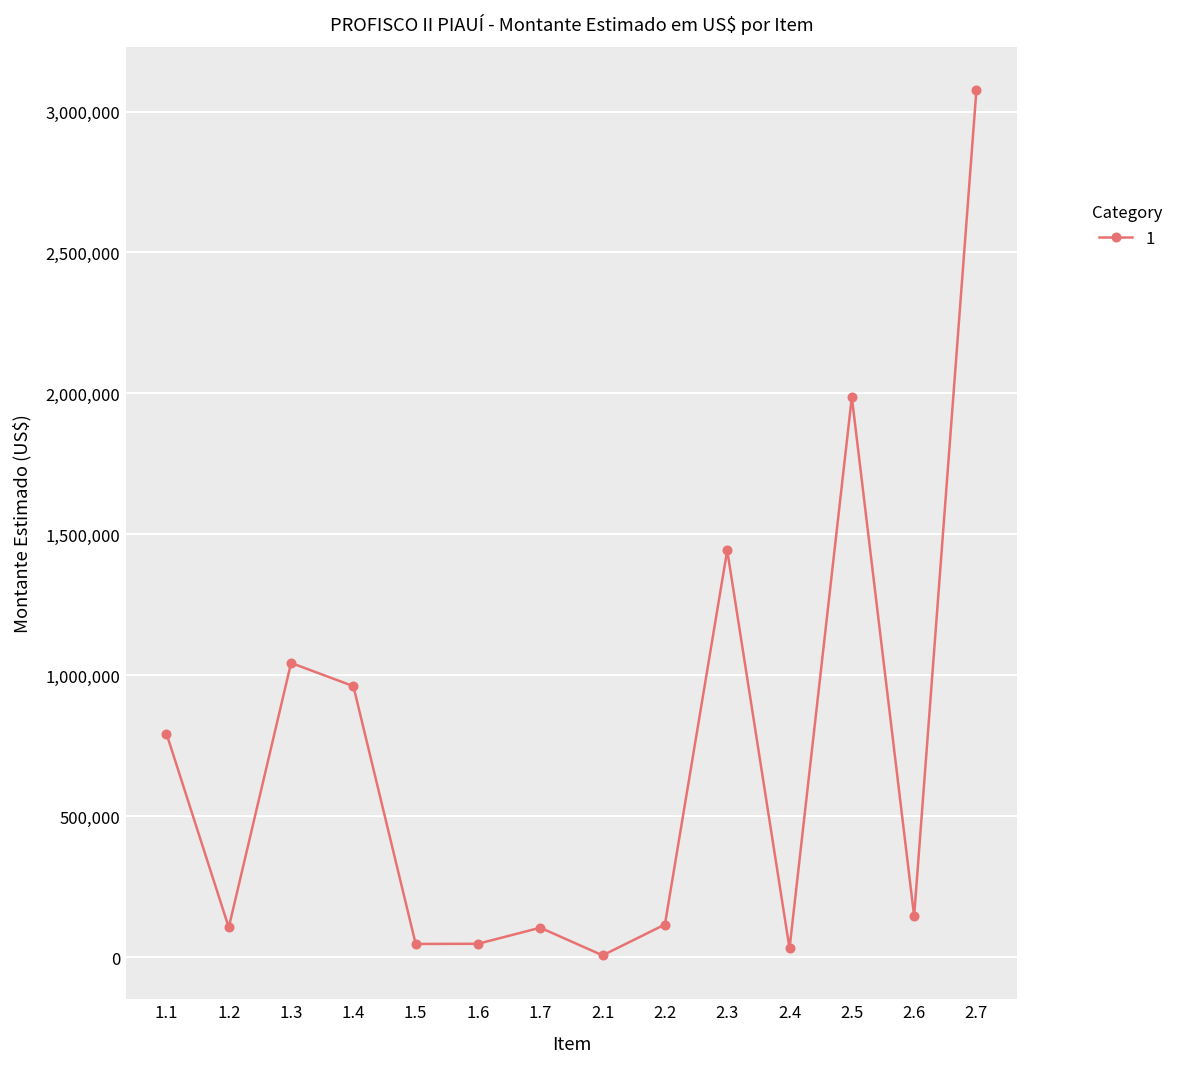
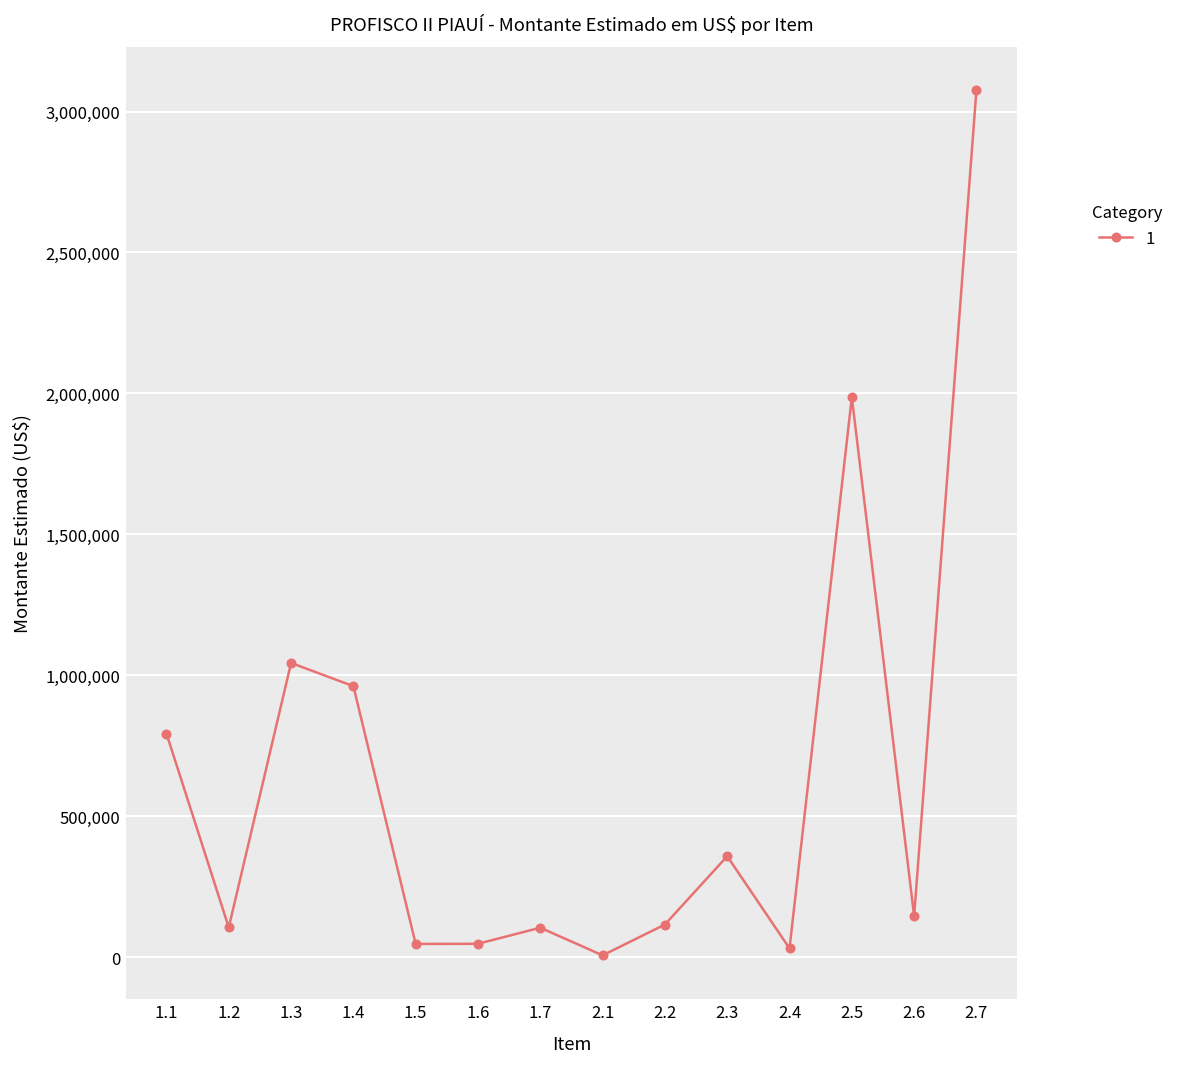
2.3: 1,440,000 -> 360,000
